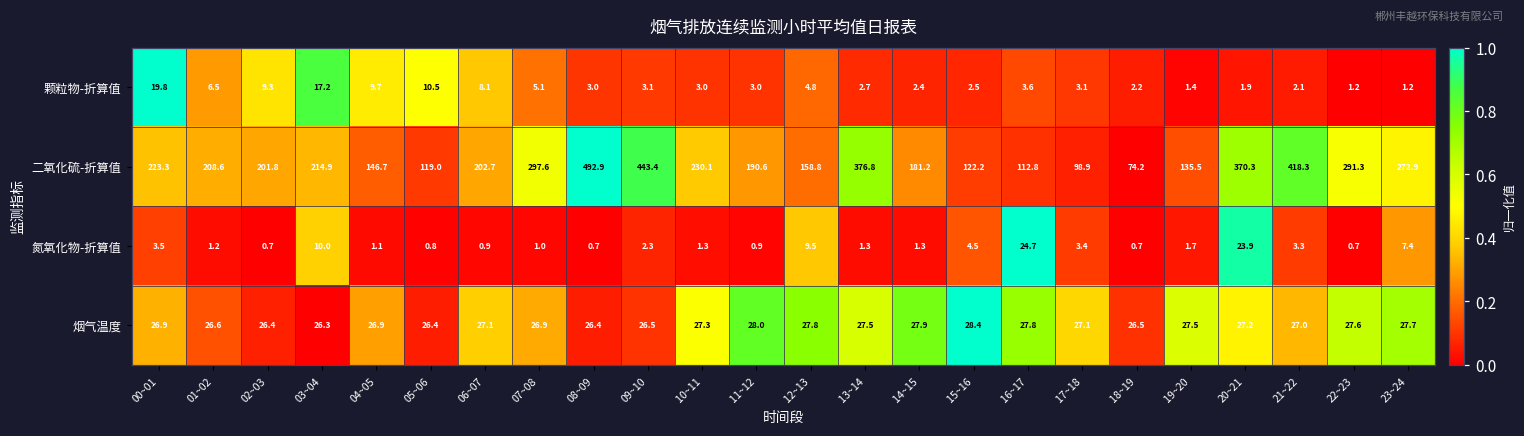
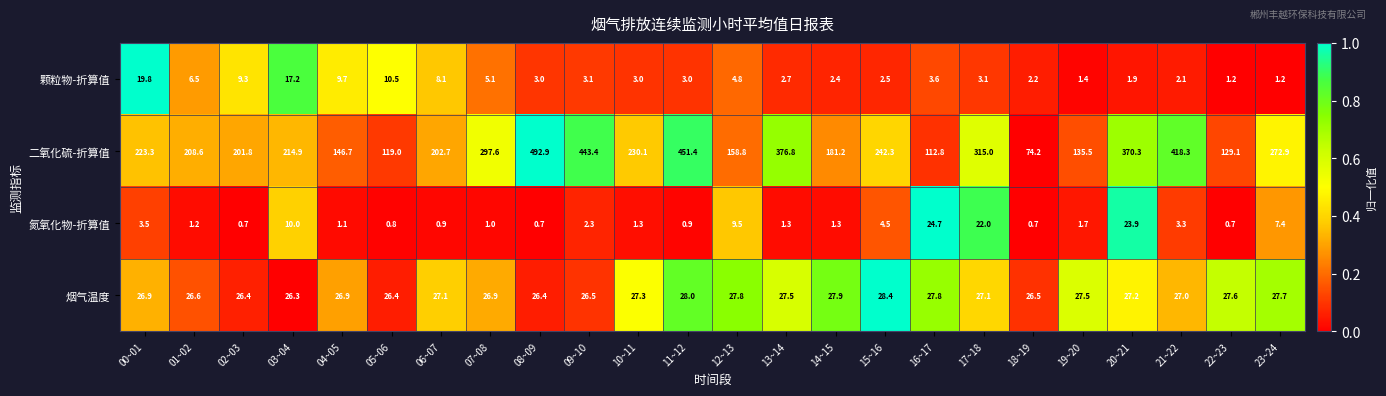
二氧化硫-折算值, 11~12: 190.6 -> 451.4
二氧化硫-折算值, 15~16: 122.2 -> 242.3
二氧化硫-折算值, 17~18: 98.9 -> 315.0
二氧化硫-折算值, 22~23: 291.3 -> 129.1
氮氧化物-折算值, 17~18: 3.4 -> 22.0
